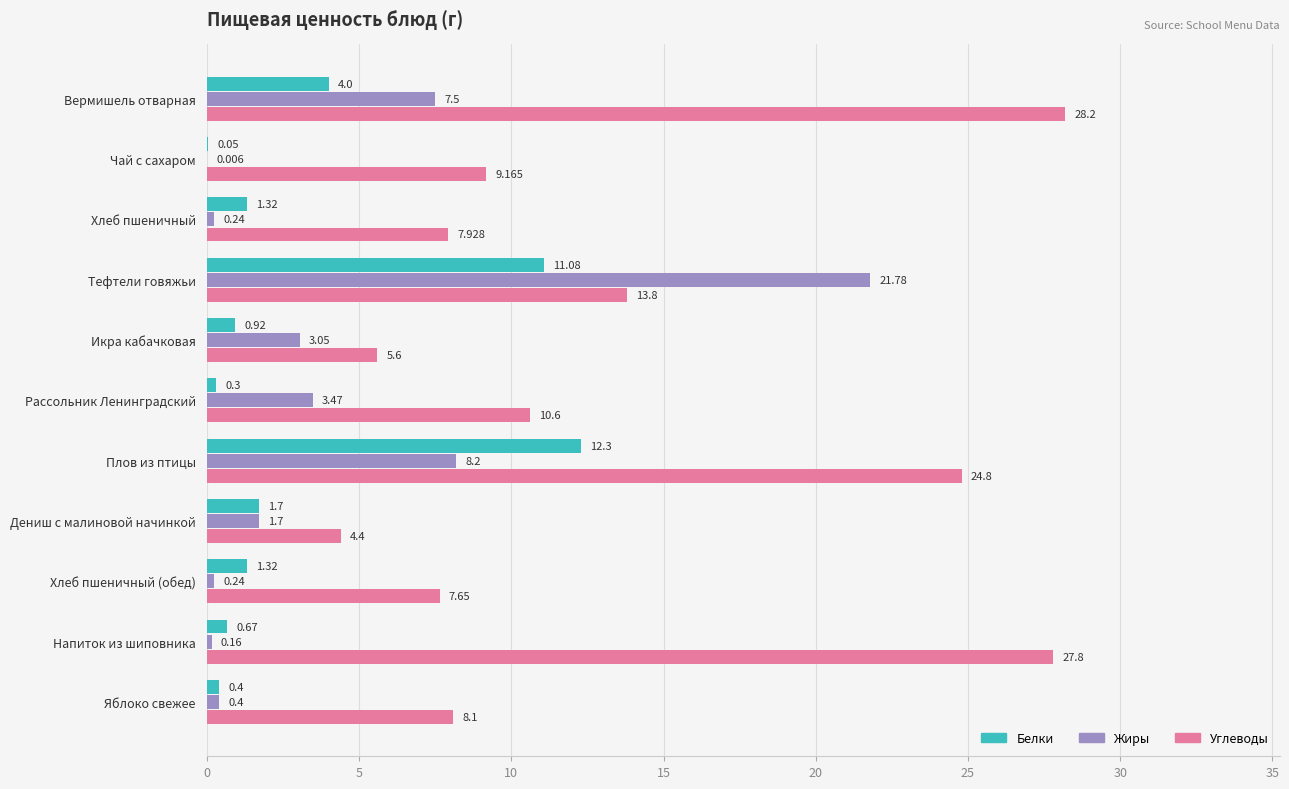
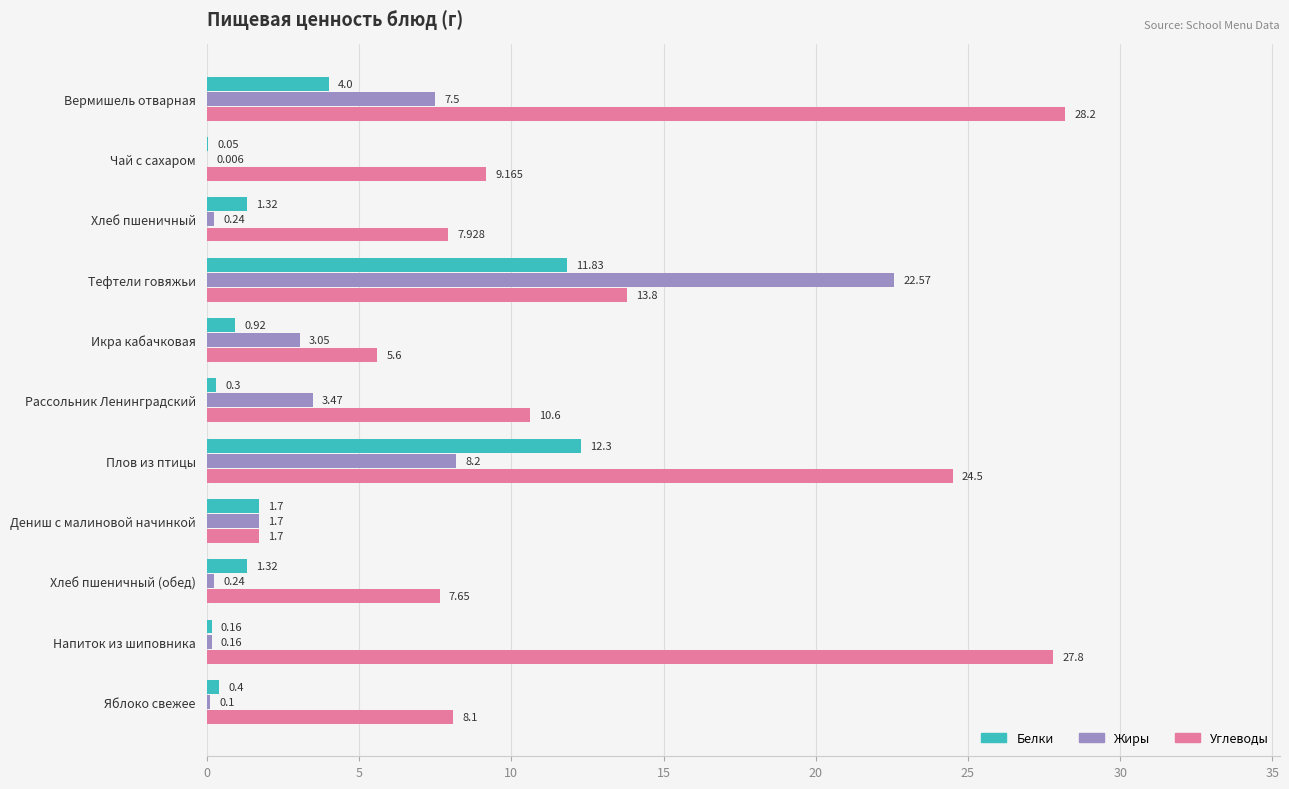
Белки, Тефтели говяжьи: 11.08 -> 11.83
Жиры, Тефтели говяжьи: 21.78 -> 22.57
Углеводы, Плов из птицы: 24.8 -> 24.5
Углеводы, Дениш с малиновой начинкой: 4.4 -> 1.7
Белки, Напиток из шиповника: 0.67 -> 0.16
Жиры, Яблоко свежее: 0.4 -> 0.1
